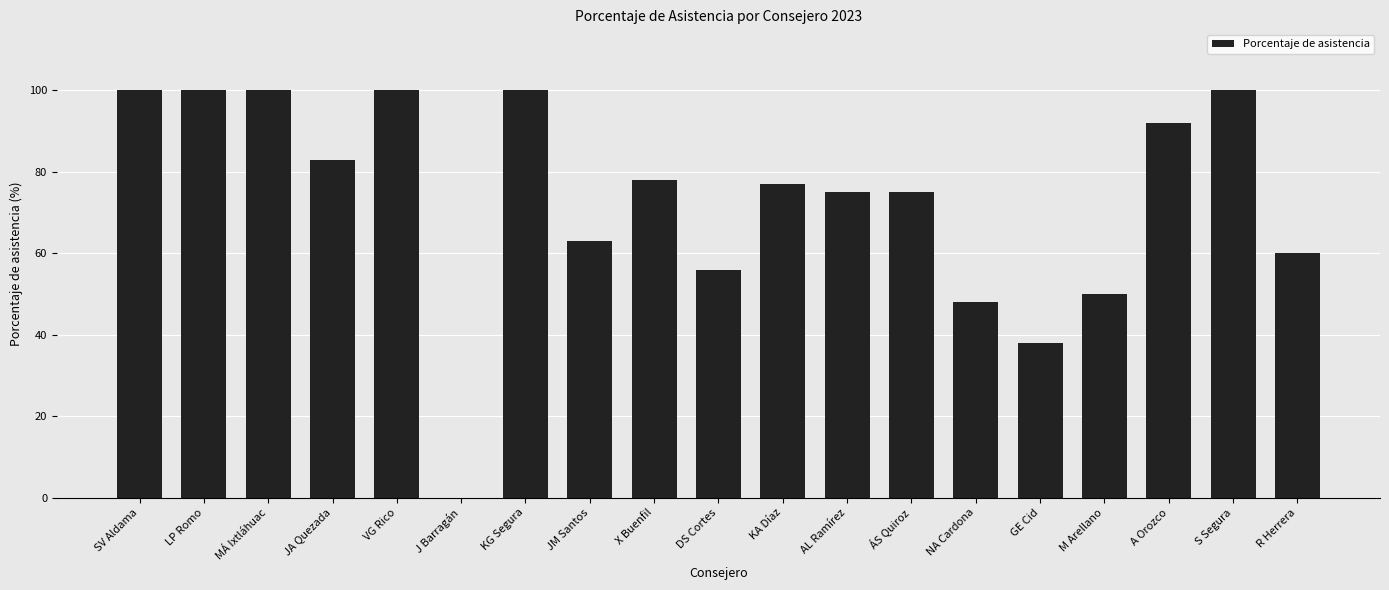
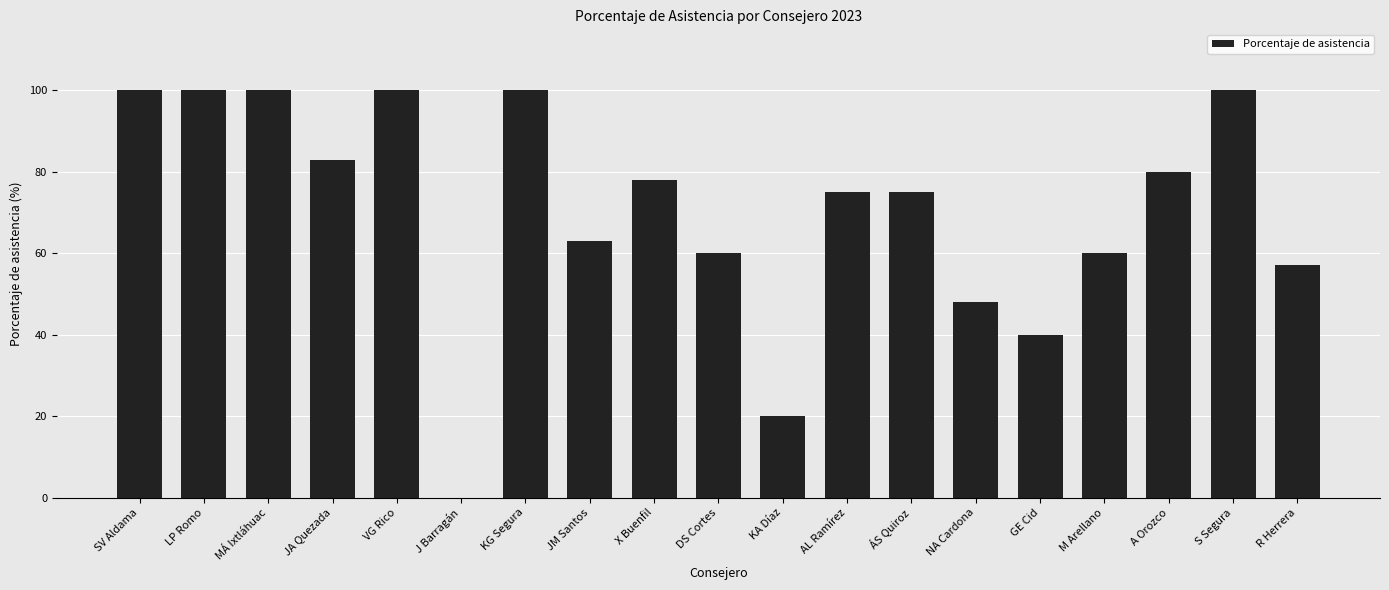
DS Cortes: 56 -> 60
KA Díaz: 77 -> 20
GE Cid: 38 -> 40
M Arellano: 50 -> 60
A Orozco: 92 -> 80
R Herrera: 60 -> 57
